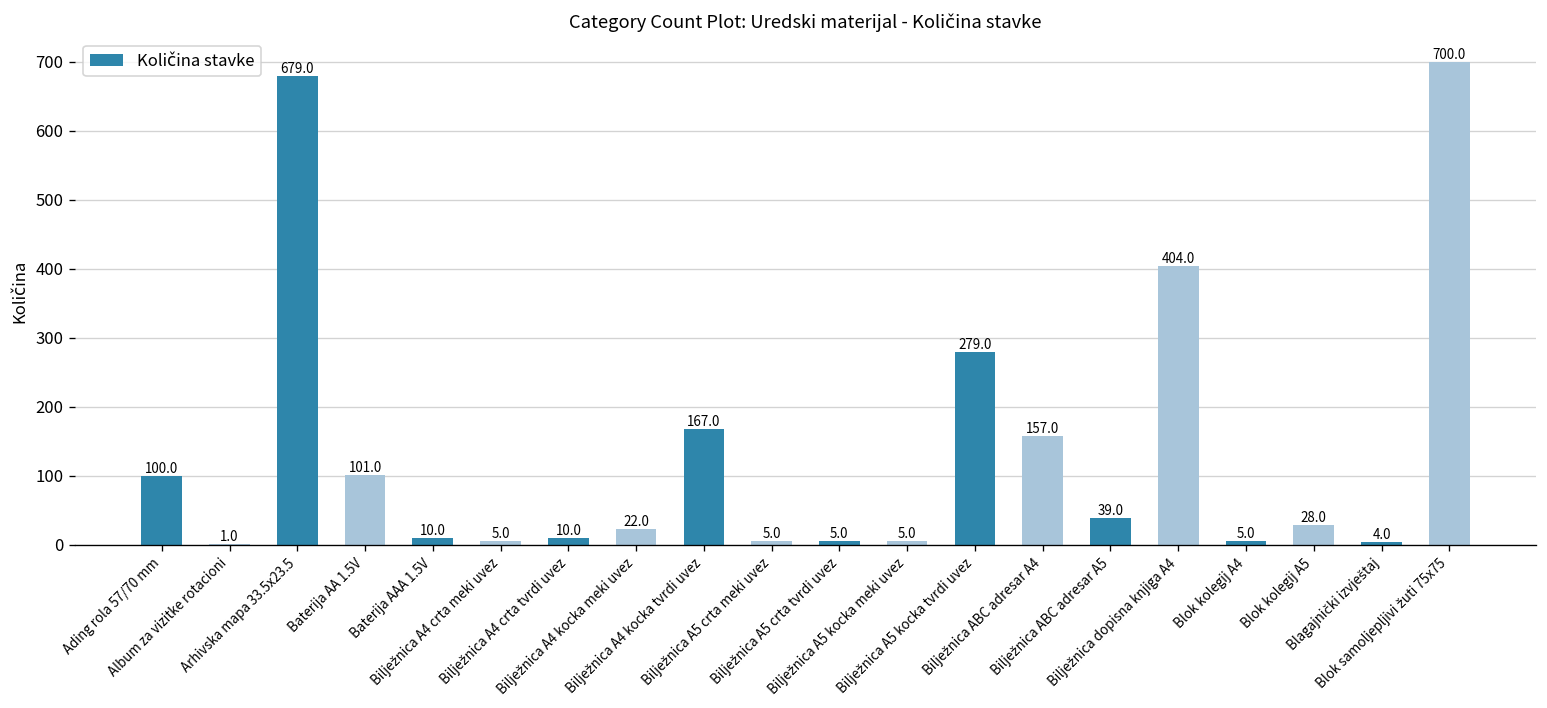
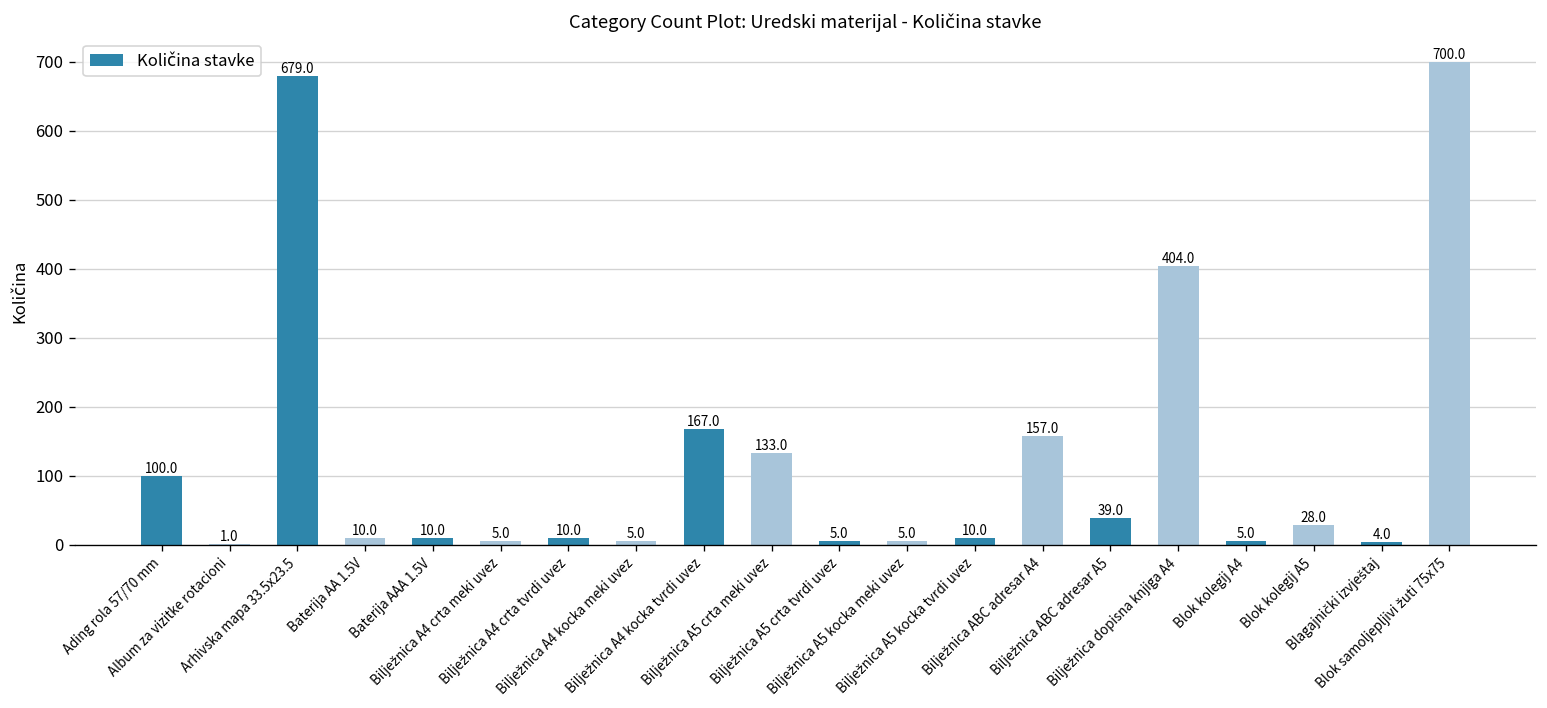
Baterija AA 1.5V: 101.0 -> 10.0
Bilježnica A4 kocka meki uvez: 22.0 -> 5.0
Bilježnica A5 crta meki uvez: 5.0 -> 133.0
Bilježnica A5 kocka tvrdi uvez: 279.0 -> 10.0
